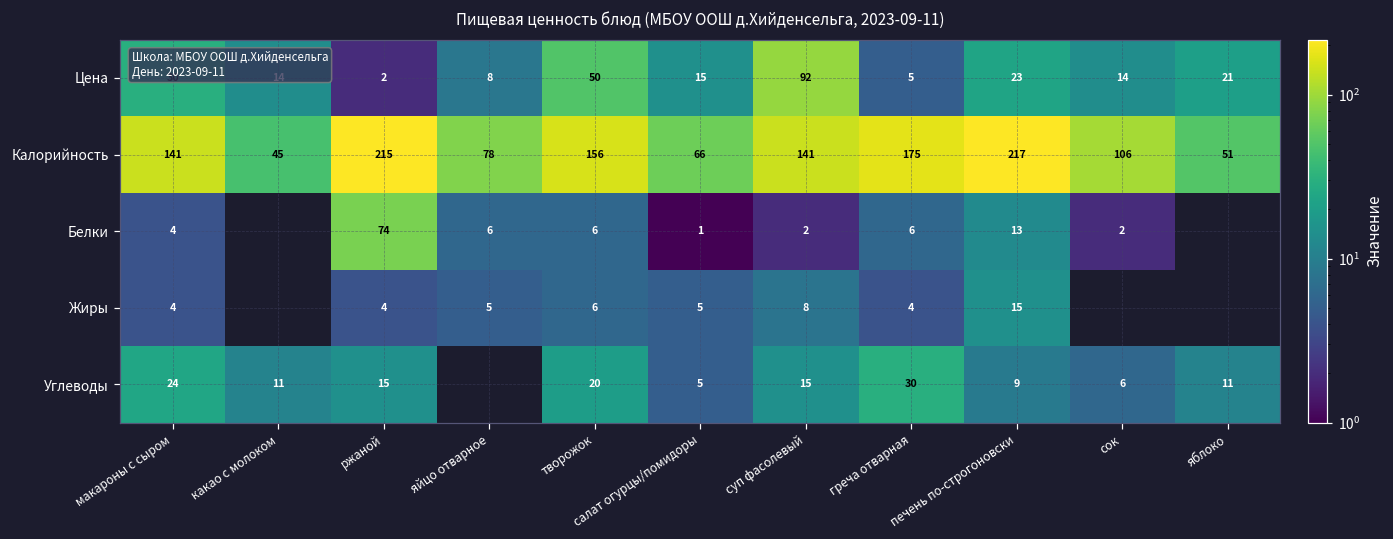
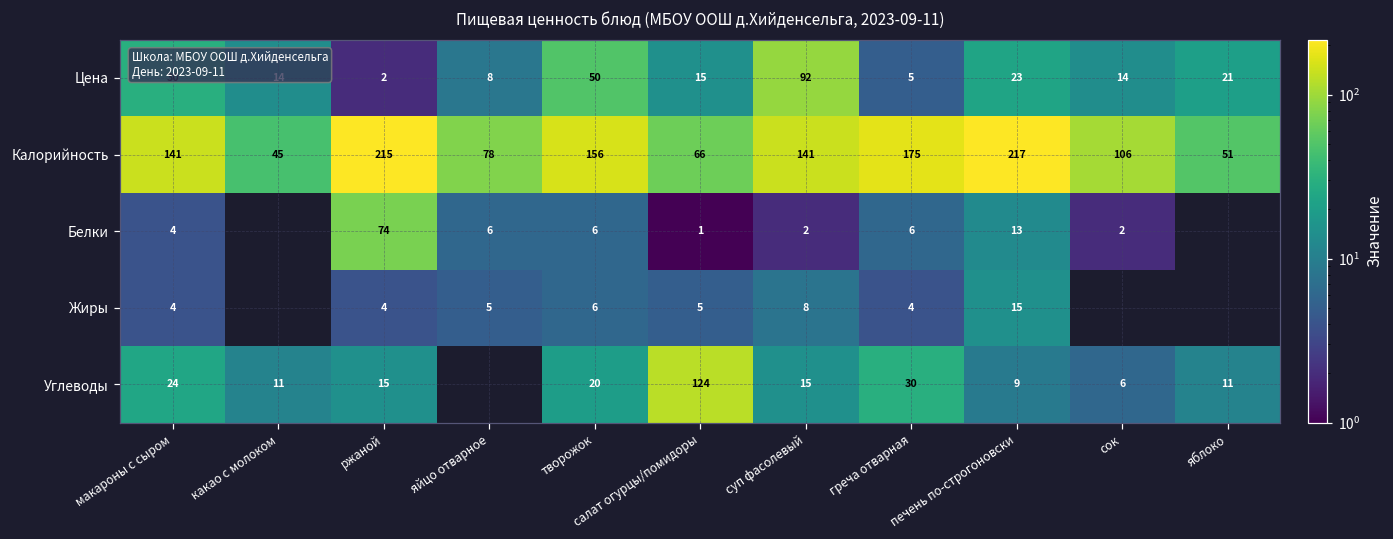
Углеводы, салат огурцы/помидоры: 5 -> 124
